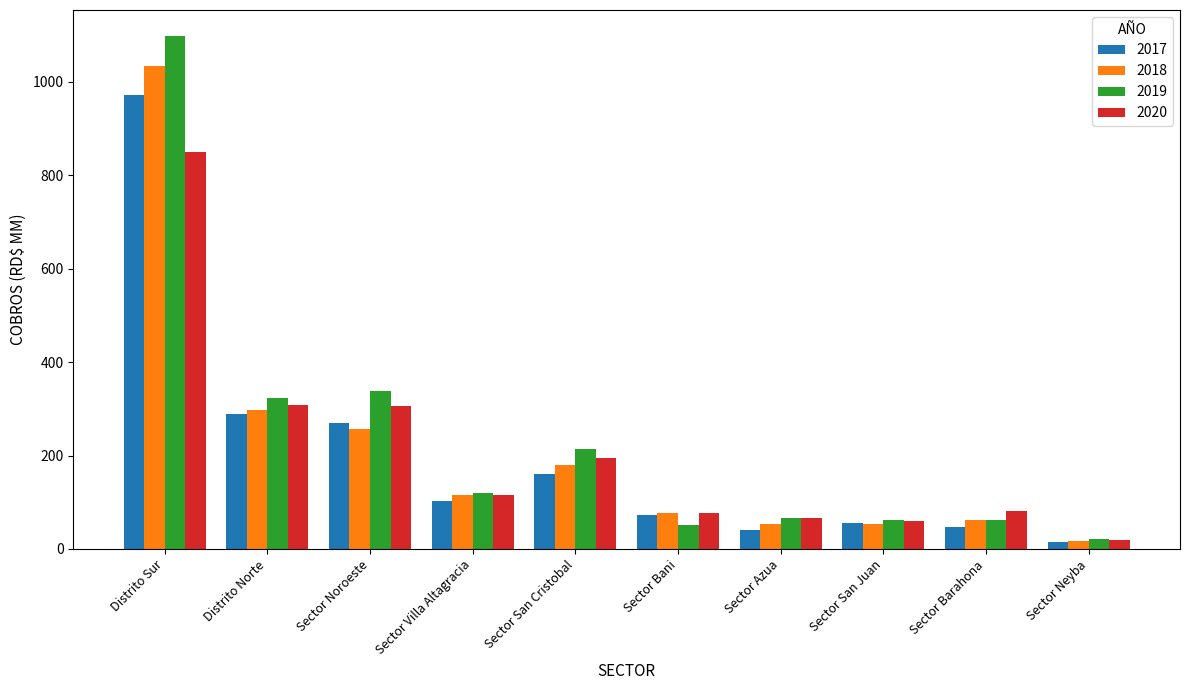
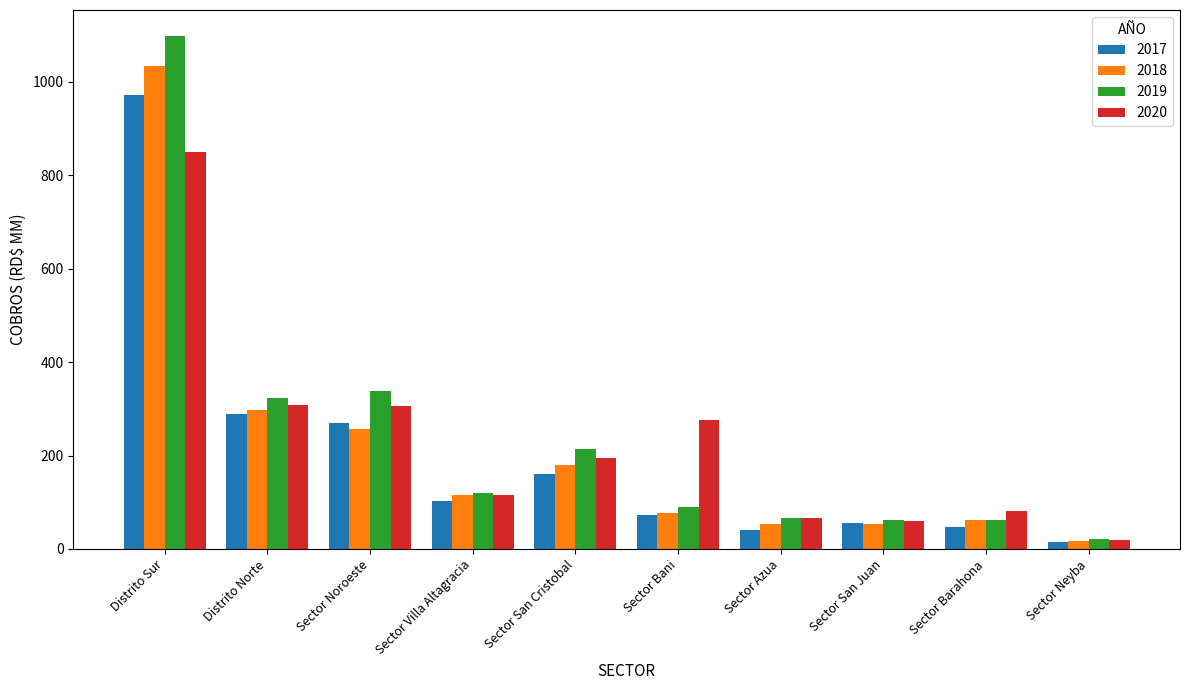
2019, Sector Bani: 50 -> 90
2020, Sector Bani: 80 -> 280
